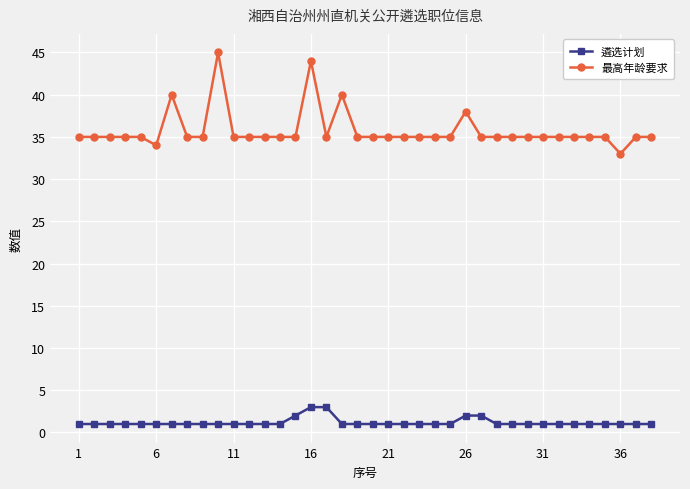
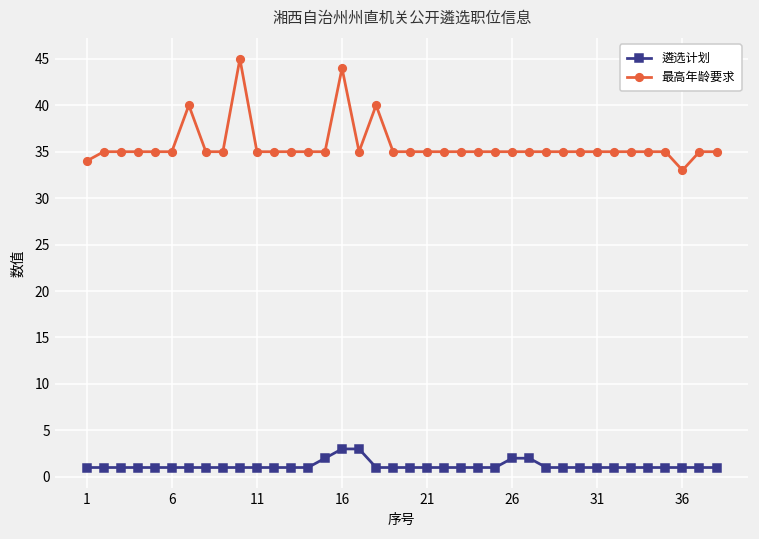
最高年龄要求, 1: 35 -> 34
最高年龄要求, 6: 34 -> 35
最高年龄要求, 26: 38 -> 35
